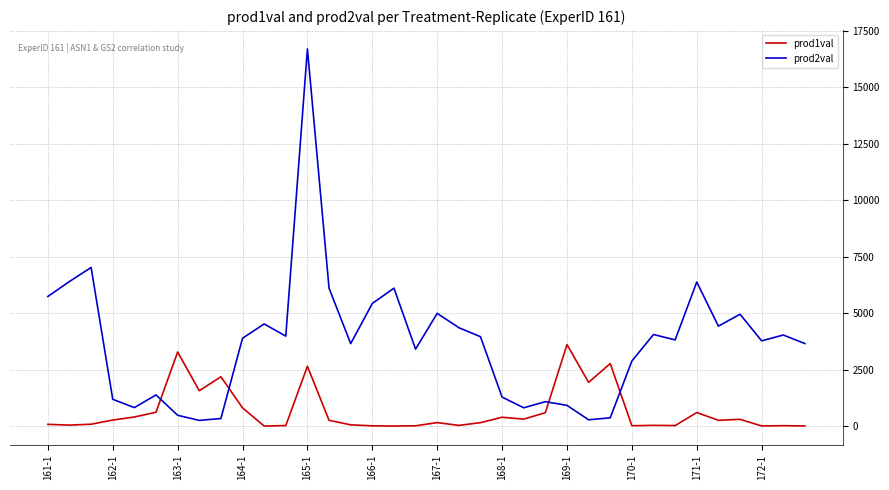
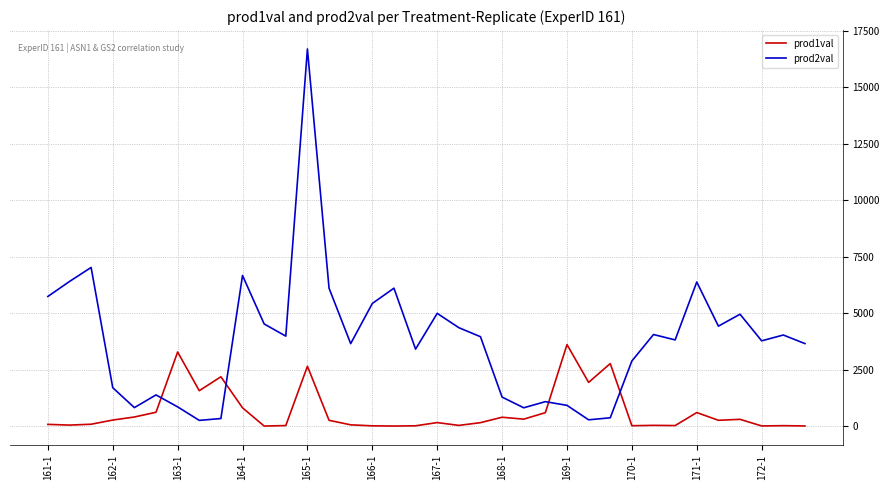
prod2val, 162-1: 1200 -> 1700
prod2val, 163-1: 500 -> 900
prod2val, 164-1: 3900 -> 6700
